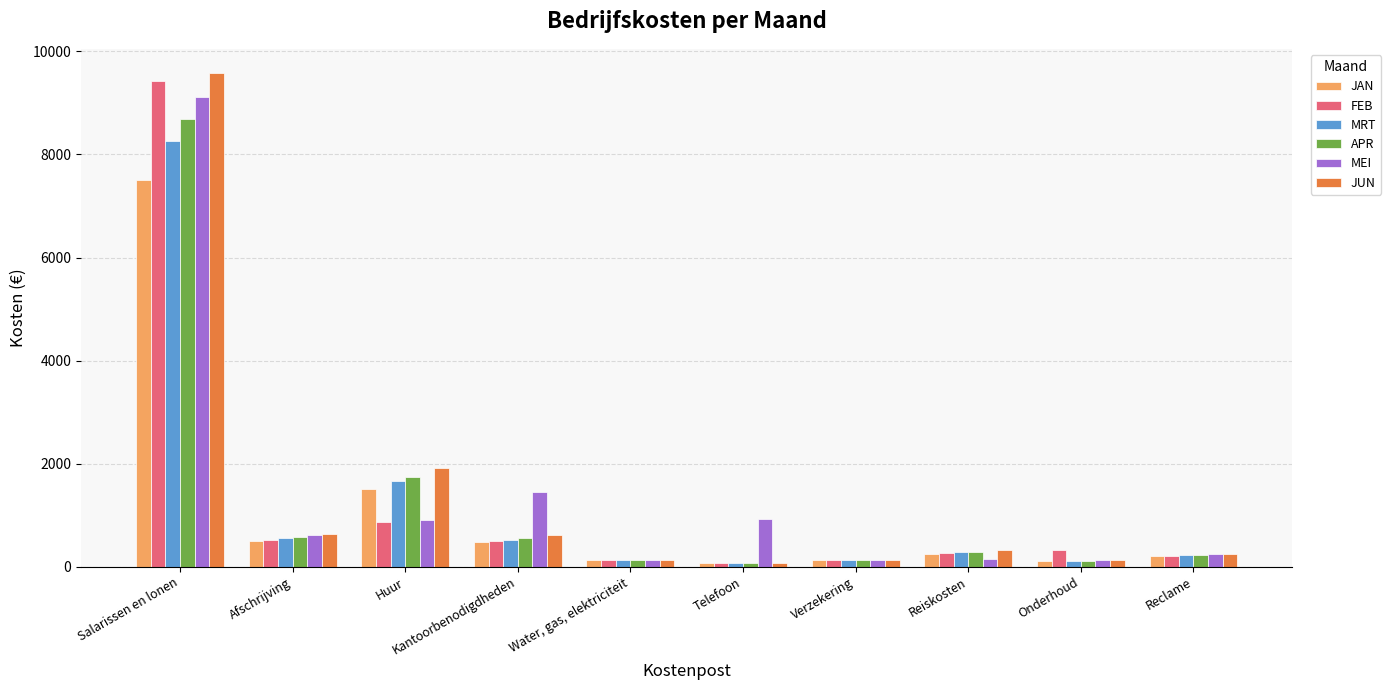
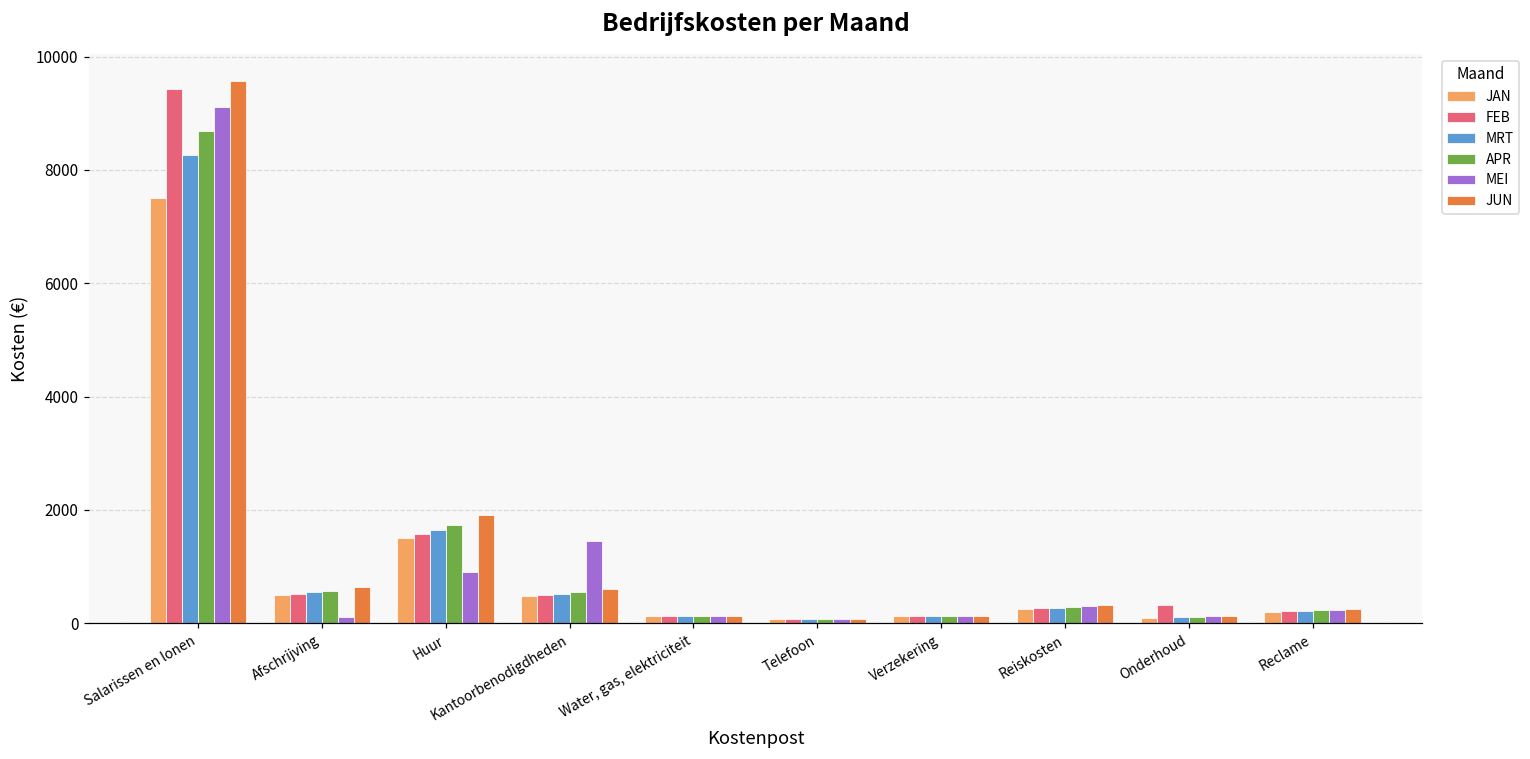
MEI, Afschrijving: 600 -> 100
FEB, Huur: 900 -> 1600
MEI, Telefoon: 900 -> 100
MEI, Reiskosten: 100 -> 300
